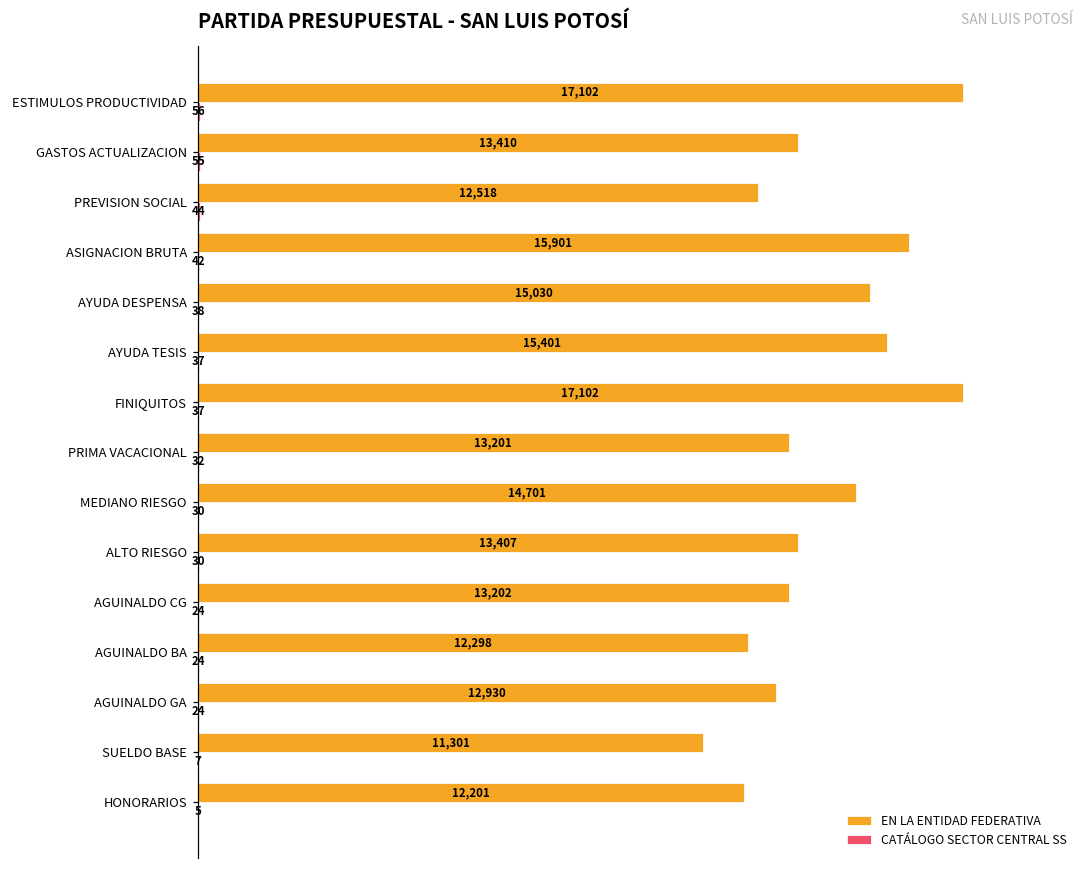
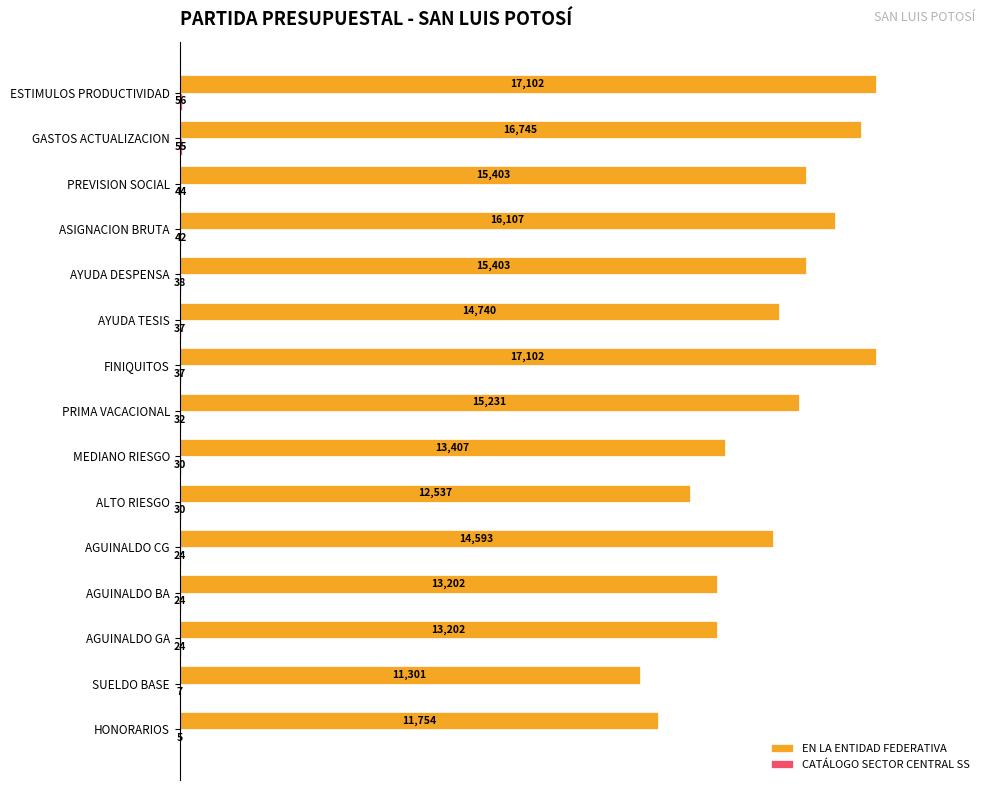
EN LA ENTIDAD FEDERATIVA, GASTOS ACTUALIZACION: 13,410 -> 16,745
EN LA ENTIDAD FEDERATIVA, PREVISION SOCIAL: 12,518 -> 15,403
EN LA ENTIDAD FEDERATIVA, ASIGNACION BRUTA: 15,901 -> 16,107
EN LA ENTIDAD FEDERATIVA, AYUDA DESPENSA: 15,030 -> 15,403
EN LA ENTIDAD FEDERATIVA, AYUDA TESIS: 15,401 -> 14,740
EN LA ENTIDAD FEDERATIVA, PRIMA VACACIONAL: 13,201 -> 15,231
EN LA ENTIDAD FEDERATIVA, MEDIANO RIESGO: 14,701 -> 13,407
EN LA ENTIDAD FEDERATIVA, ALTO RIESGO: 13,407 -> 12,537
EN LA ENTIDAD FEDERATIVA, AGUINALDO CG: 13,202 -> 14,593
EN LA ENTIDAD FEDERATIVA, AGUINALDO BA: 12,298 -> 13,202
EN LA ENTIDAD FEDERATIVA, AGUINALDO GA: 12,930 -> 13,202
EN LA ENTIDAD FEDERATIVA, HONORARIOS: 12,201 -> 11,754
